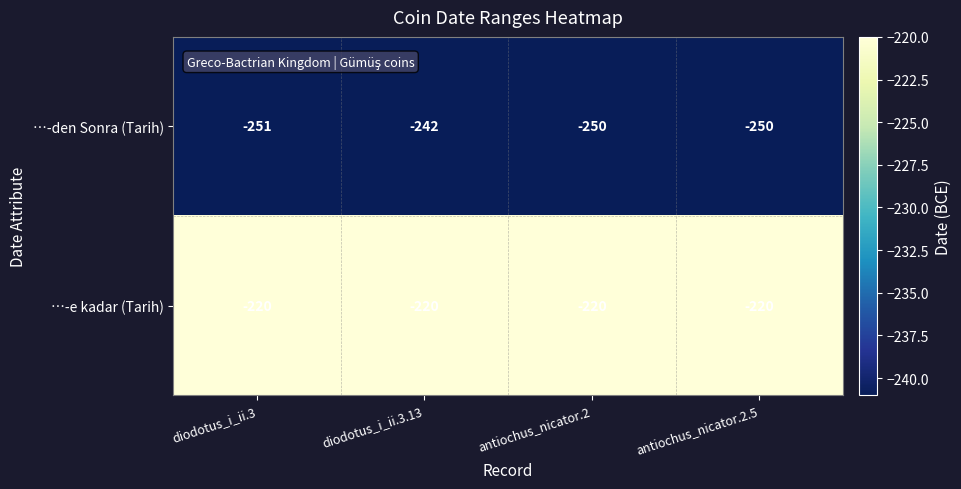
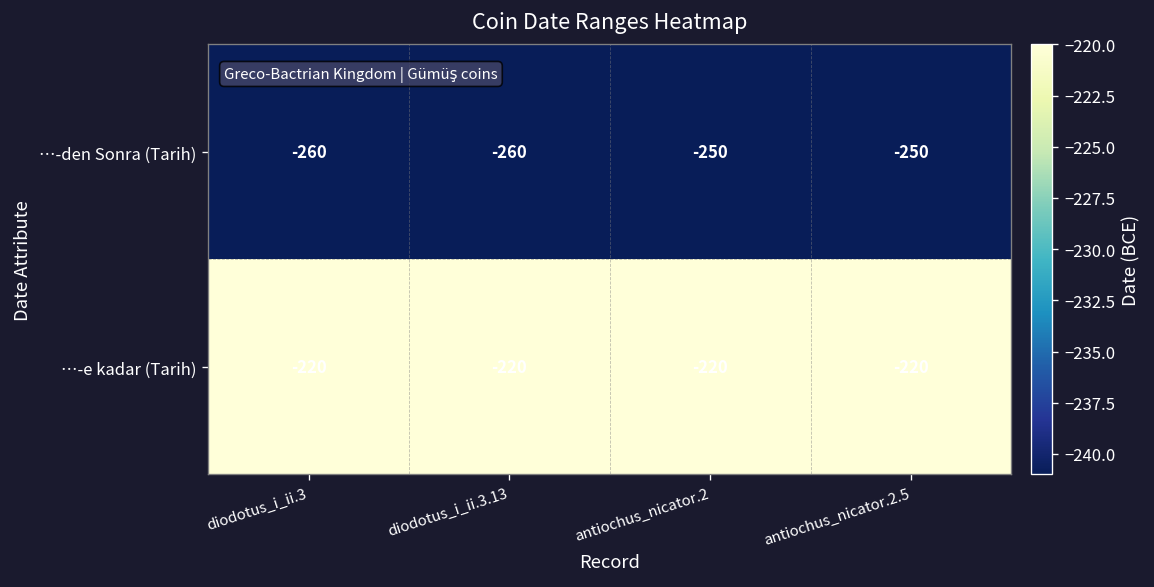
…-den Sonra (Tarih), diodotus_i_ii.3: -251 -> -260
…-den Sonra (Tarih), diodotus_i_ii.3.13: -242 -> -260
